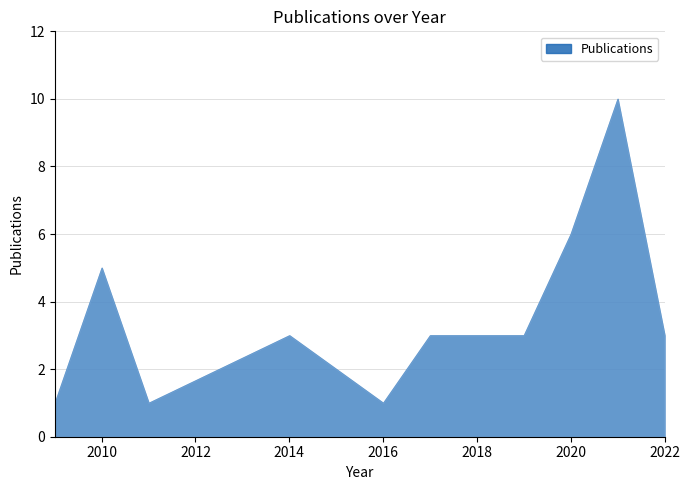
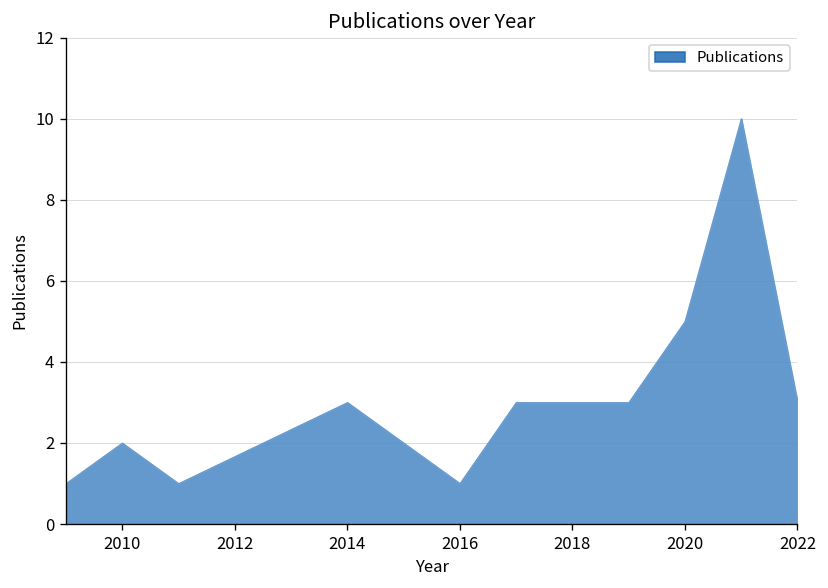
2010: 5 -> 2
2020: 6 -> 5
